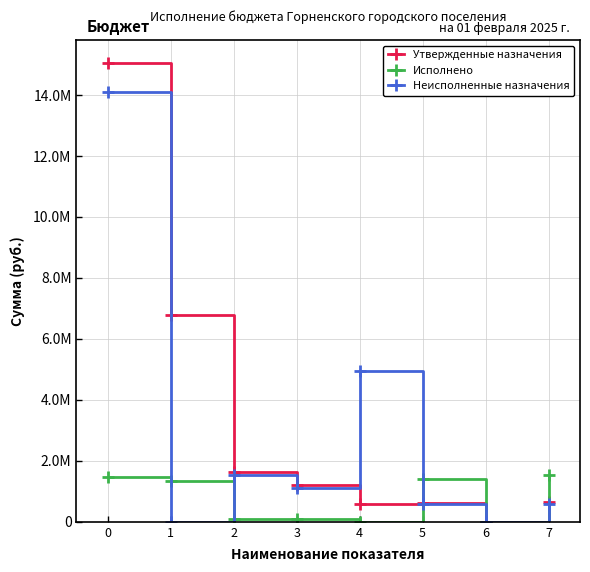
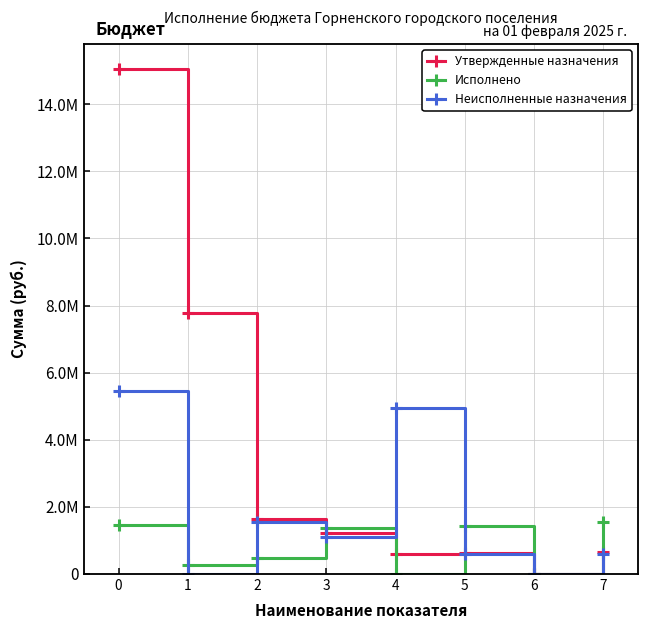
Неисполненные назначения, 0: 14100000 -> 5500000
Утвержденные назначения, 1: 6800000 -> 7800000
Исполнено, 1: 1300000 -> 300000
Исполнено, 2: 100000 -> 500000
Исполнено, 3: 100000 -> 1400000
